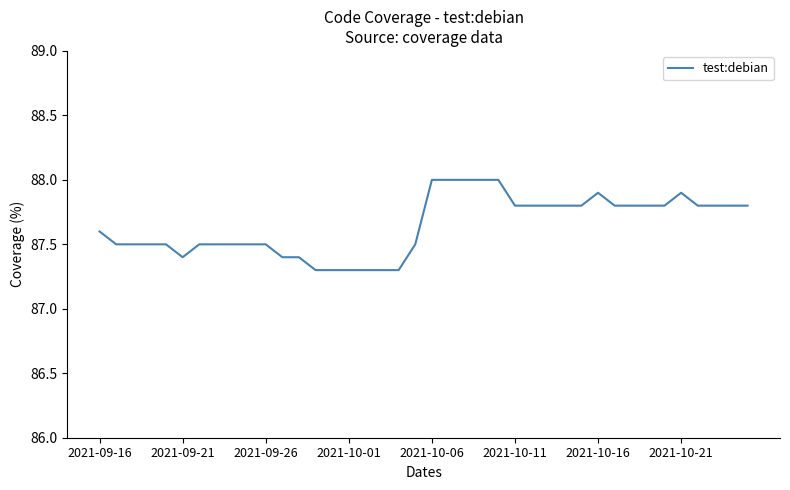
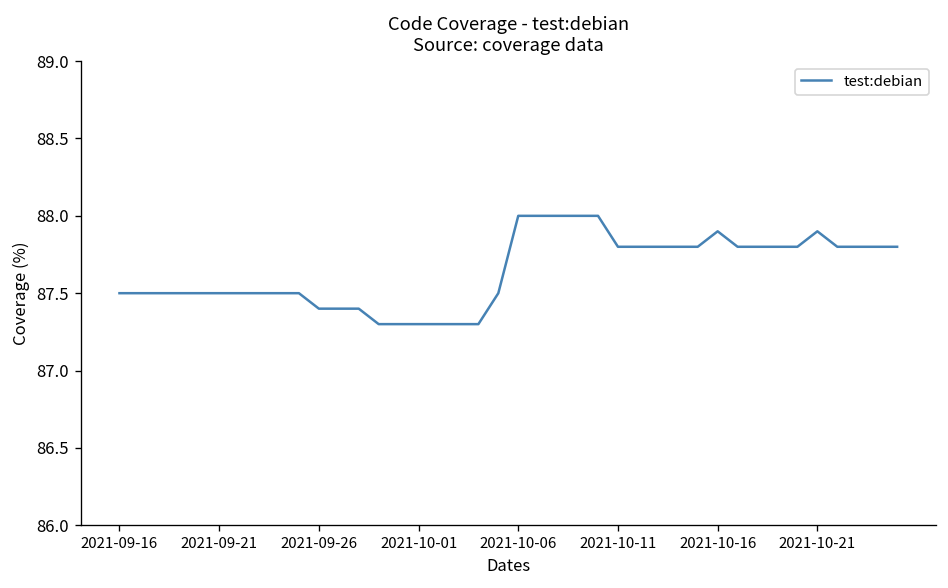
2021-09-16: 87.6 -> 87.5
2021-09-21: 87.4 -> 87.5
2021-09-26: 87.5 -> 87.4
